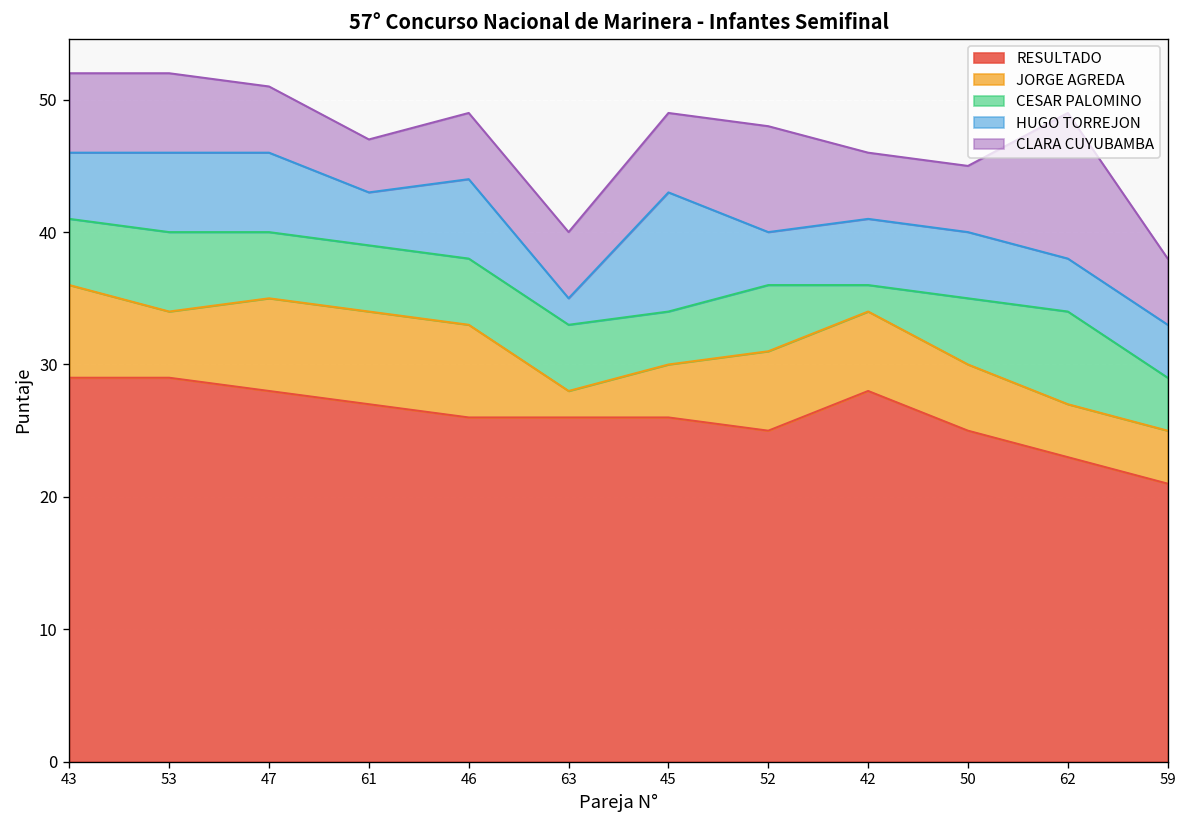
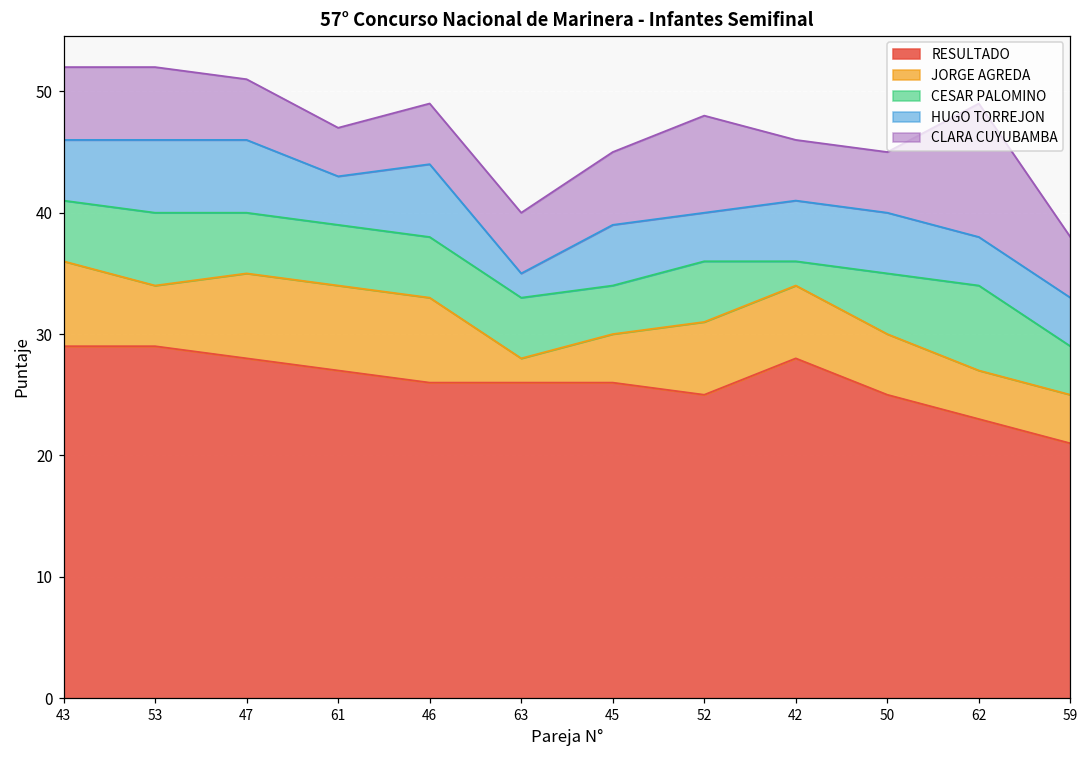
HUGO TORREJON, 45: 9 -> 5
